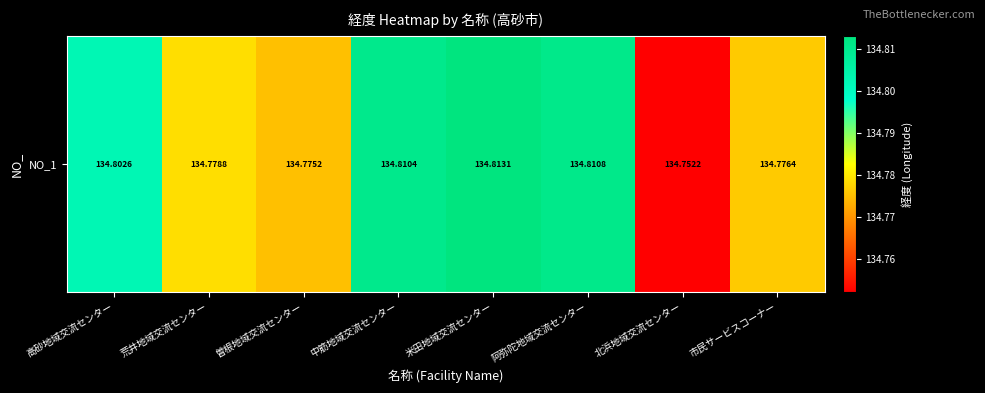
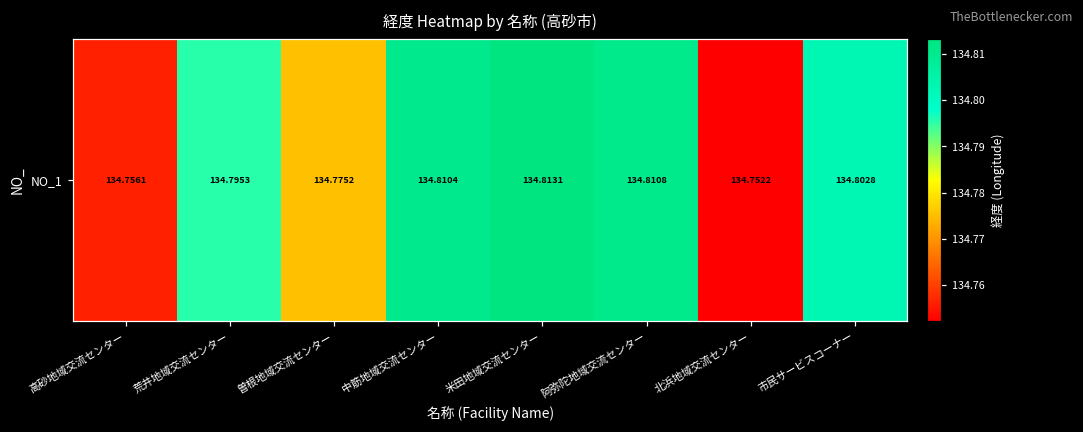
NO_1, 高砂地域交流センター: 134.8026 -> 134.7561
NO_1, 荒井地域交流センター: 134.7788 -> 134.7953
NO_1, 市民サービスコーナー: 134.7764 -> 134.8028
